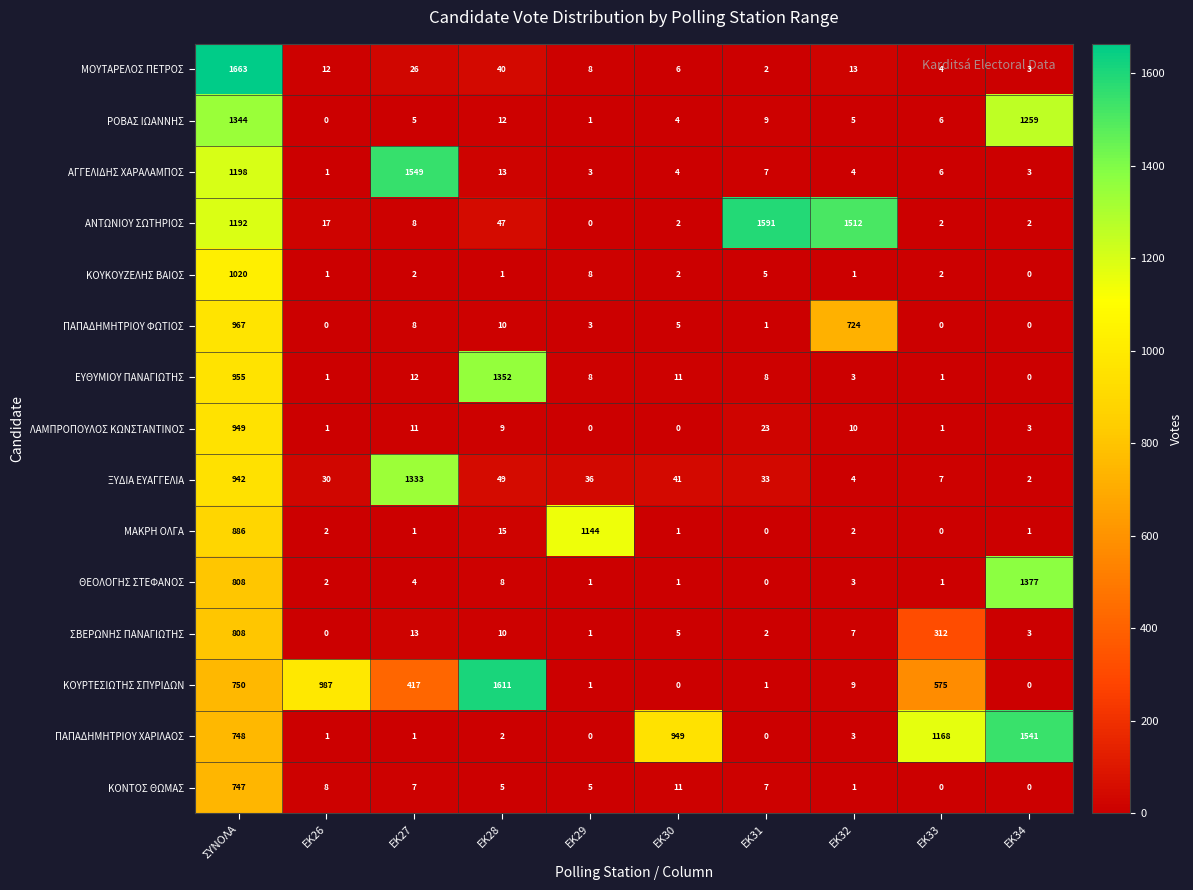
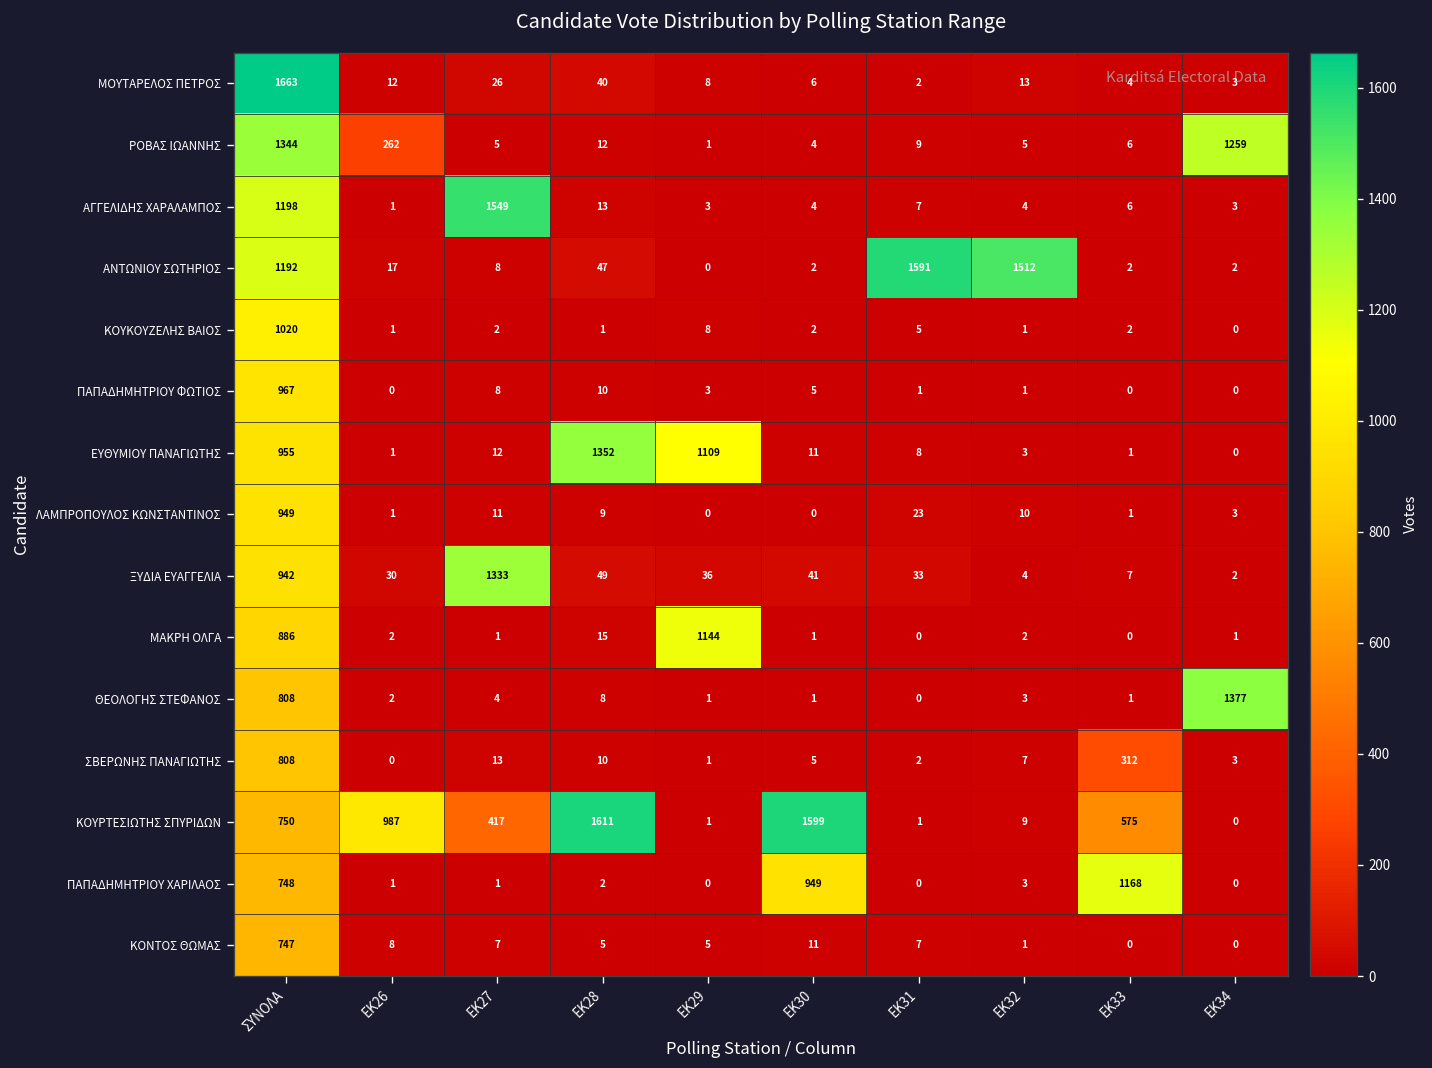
ΡΟΒΑΣ ΙΩΑΝΝΗΣ, EK26: 0 -> 262
ΠΑΠΑΔΗΜΗΤΡΙΟΥ ΦΩΤΙΟΣ, EK32: 724 -> 1
ΕΥΘΥΜΙΟΥ ΠΑΝΑΓΙΩΤΗΣ, EK29: 8 -> 1109
ΚΟΥΡΤΕΣΙΩΤΗΣ ΣΠΥΡΙΔΩΝ, EK30: 0 -> 1599
ΠΑΠΑΔΗΜΗΤΡΙΟΥ ΧΑΡΙΛΑΟΣ, EK34: 1541 -> 0
